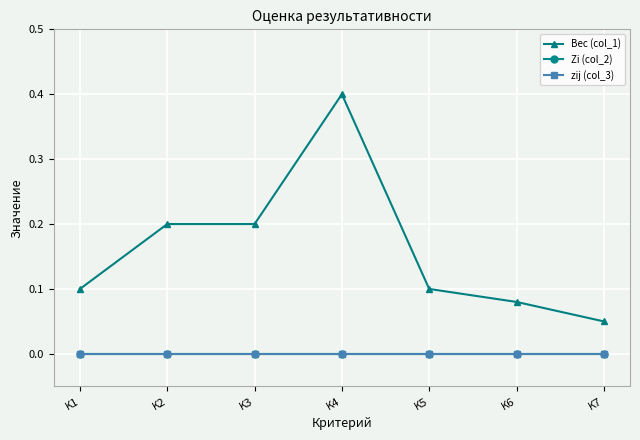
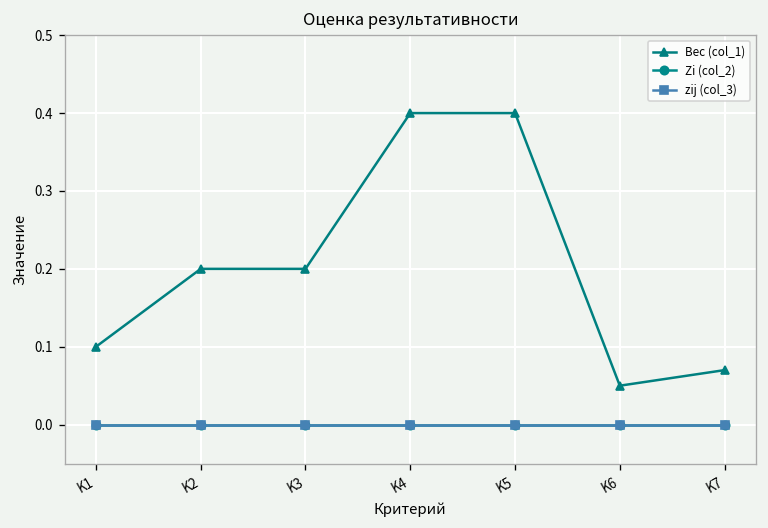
Вес (col_1), K5: 0.1 -> 0.4
Вес (col_1), K6: 0.08 -> 0.05
Вес (col_1), K7: 0.05 -> 0.07
